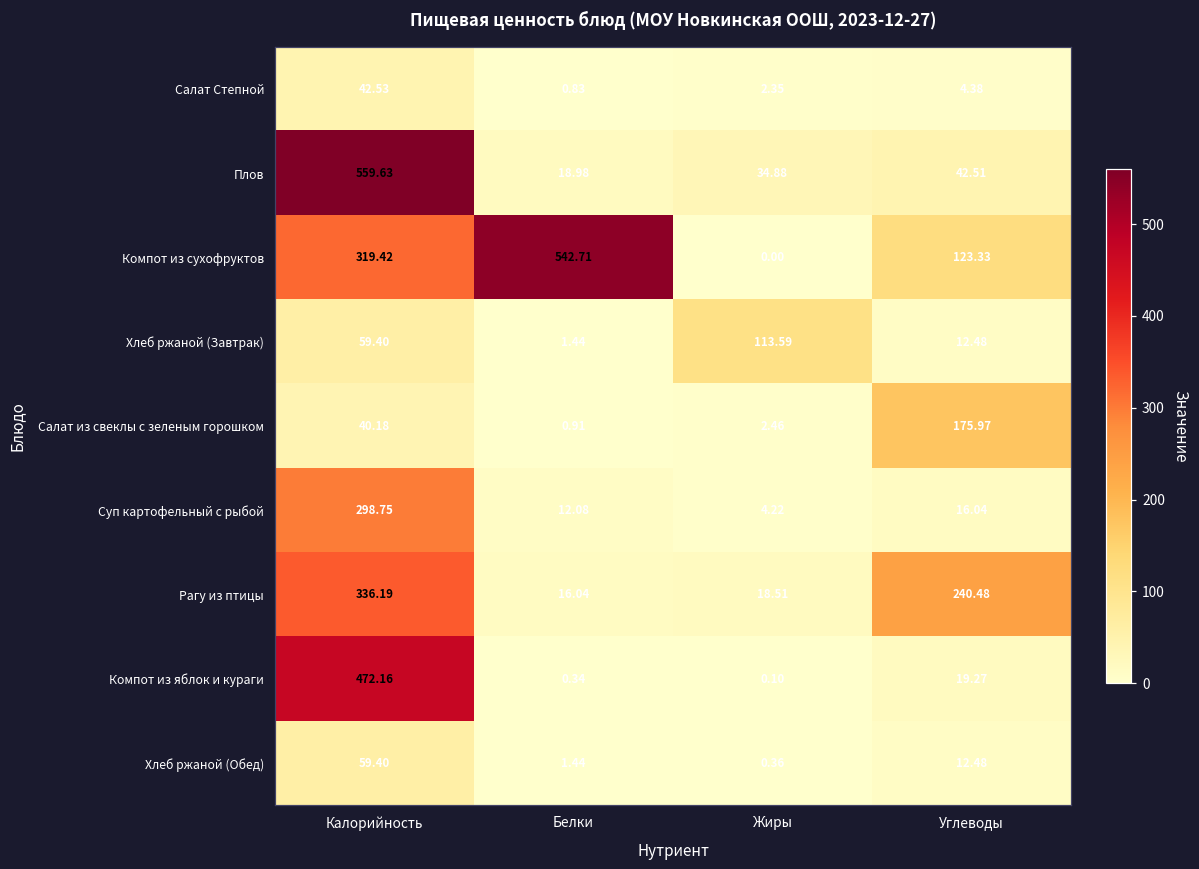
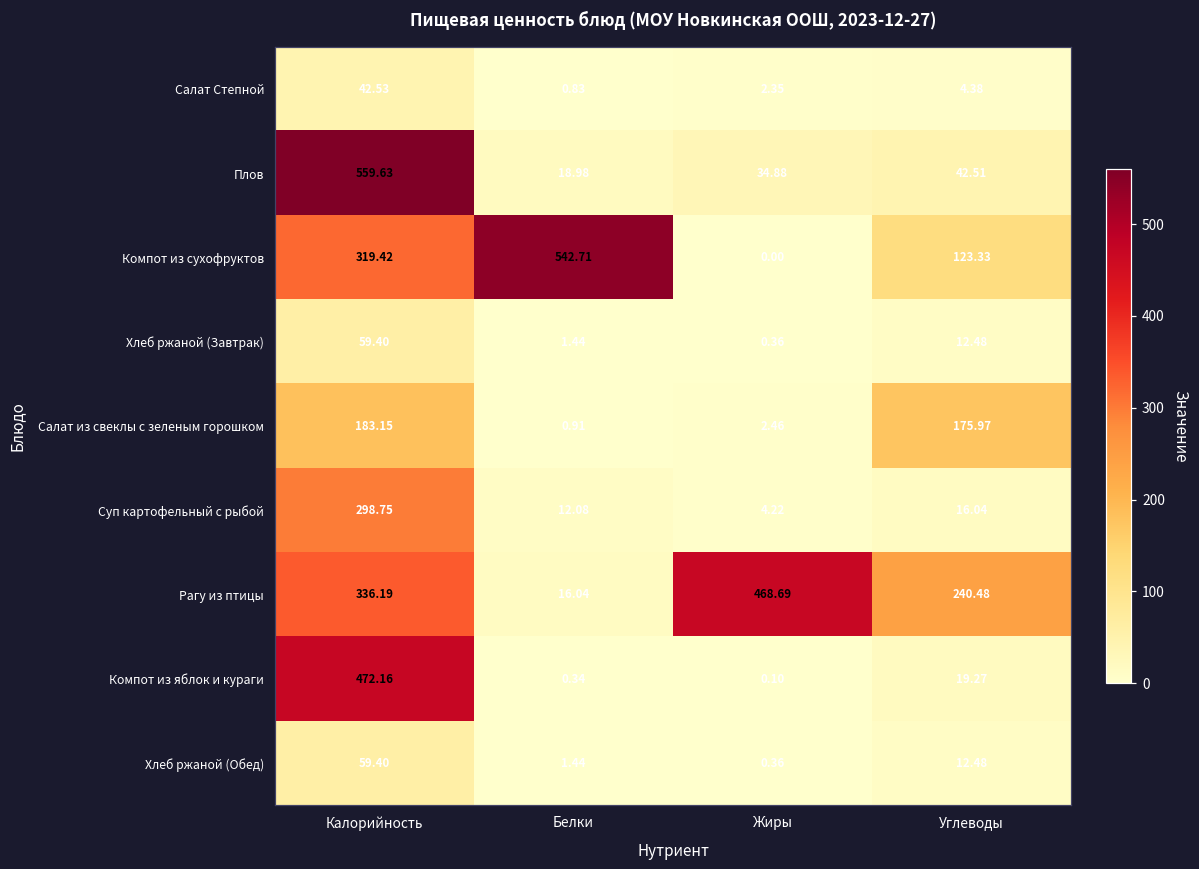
Хлеб ржаной (Завтрак), Жиры: 113.59 -> 0.36
Салат из свеклы с зеленым горошком, Калорийность: 40.18 -> 183.15
Рагу из птицы, Жиры: 18.51 -> 468.69
